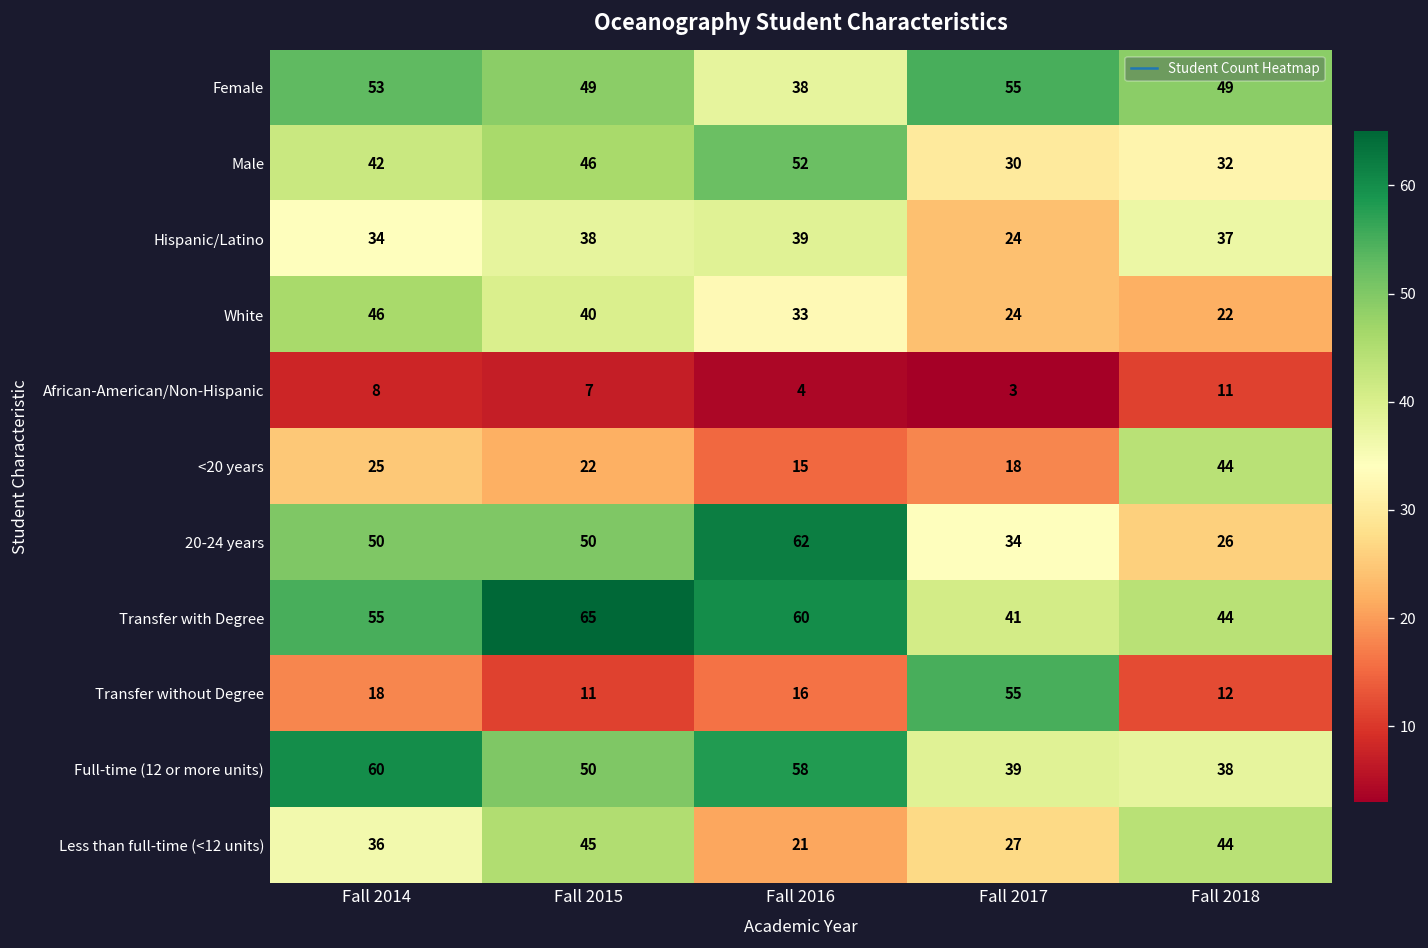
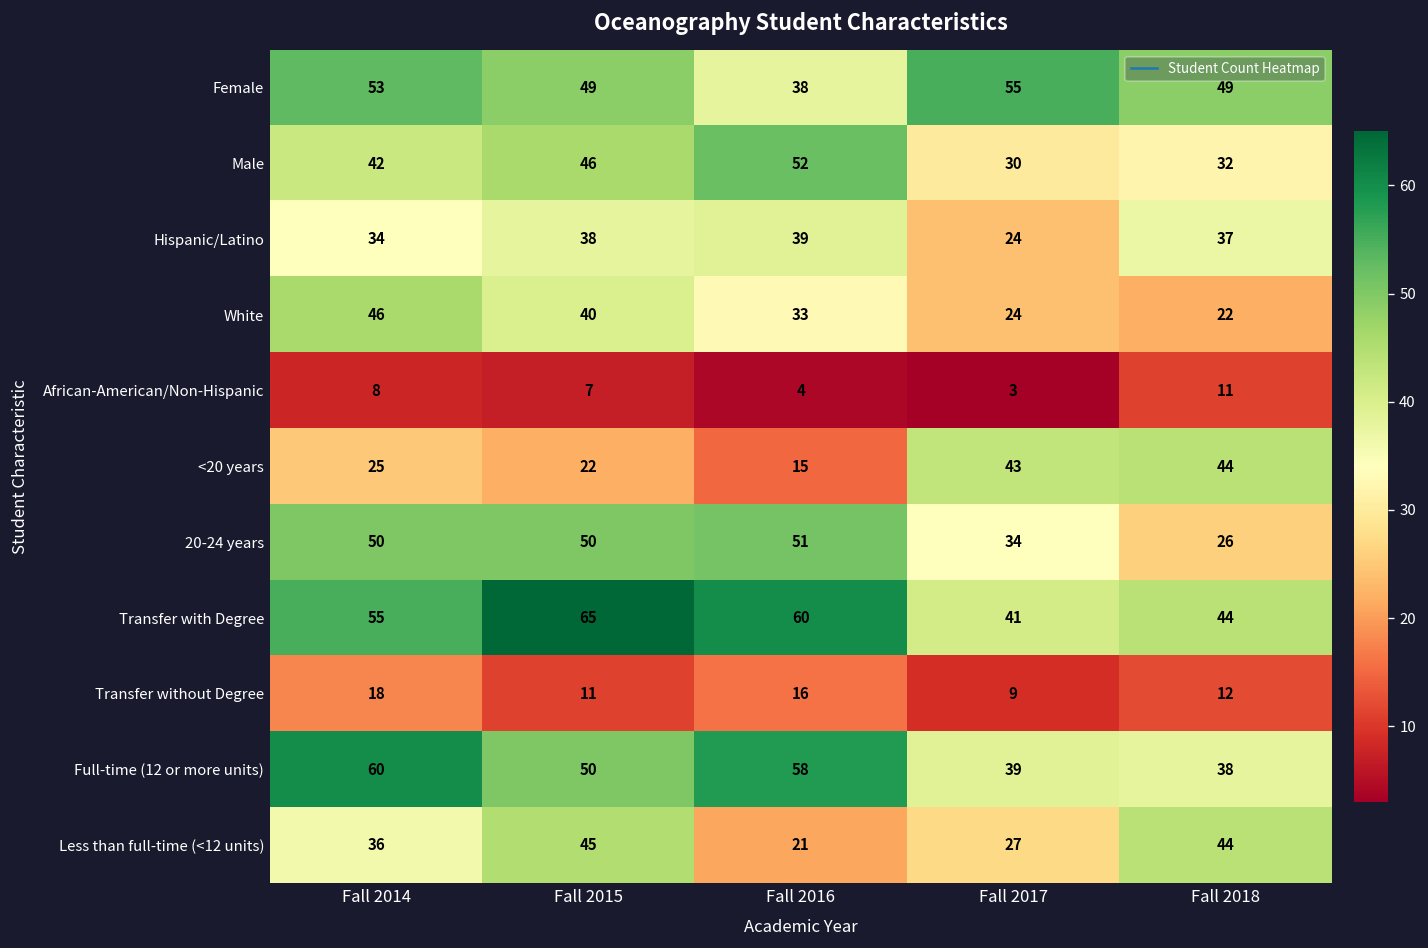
<20 years, Fall 2017: 18 -> 43
20-24 years, Fall 2016: 62 -> 51
Transfer without Degree, Fall 2017: 55 -> 9
